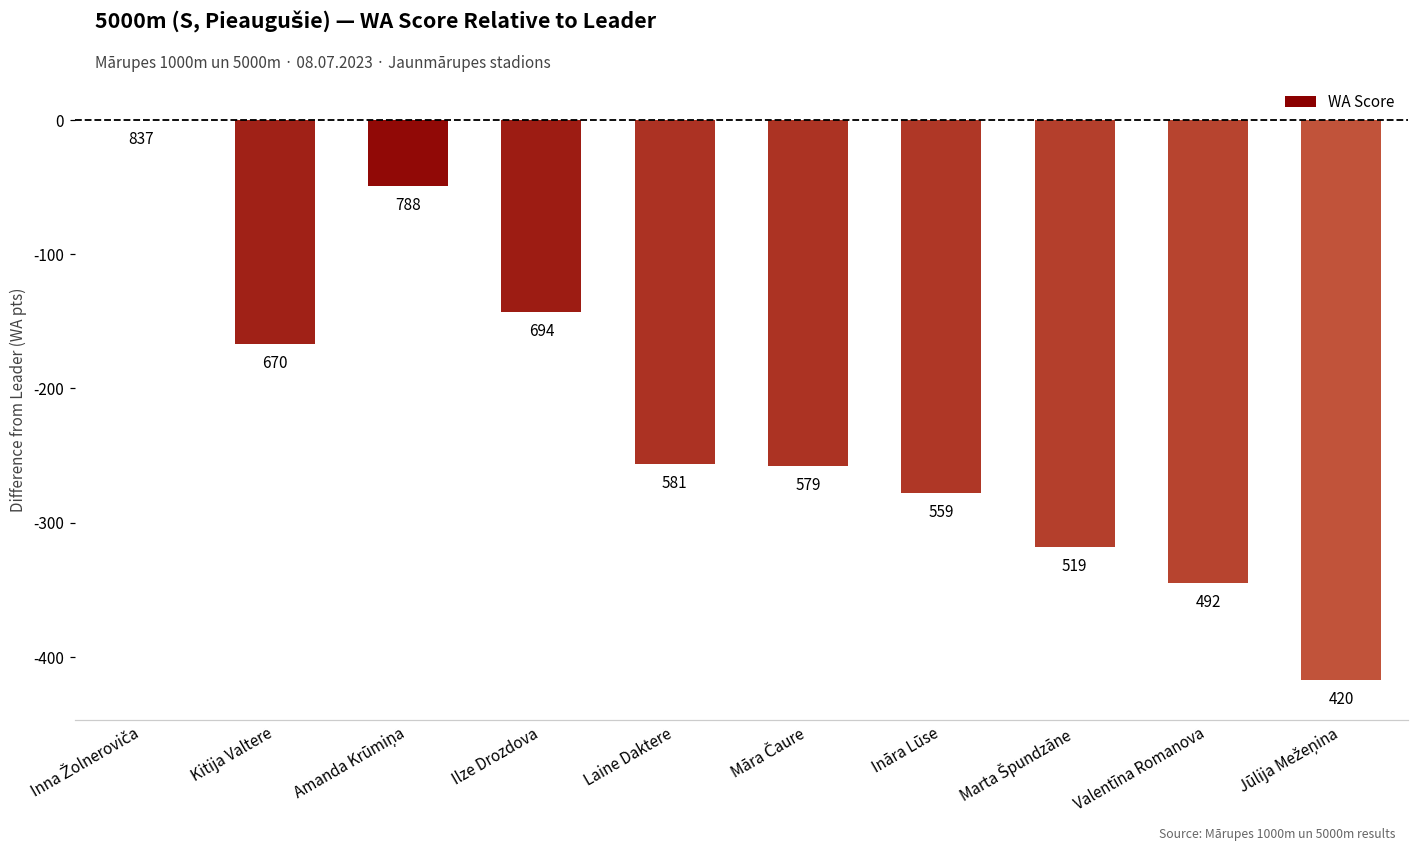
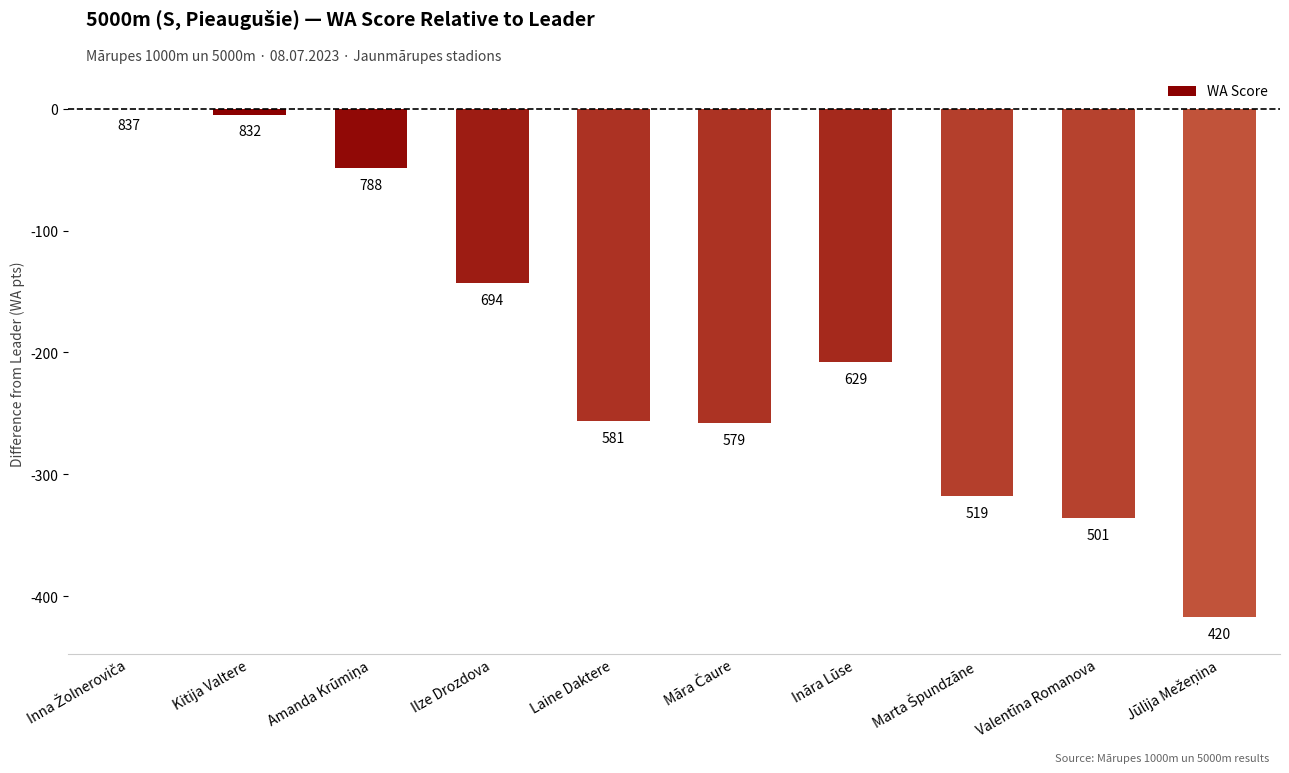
Kitija Valtere: 670 -> 832
Ināra Lūse: 559 -> 629
Valentīna Romanova: 492 -> 501
